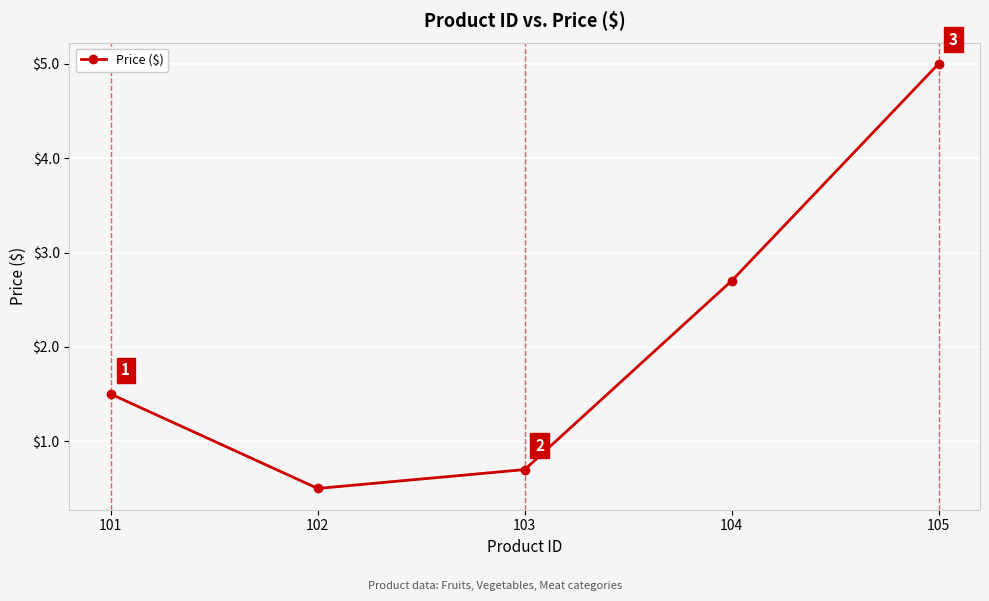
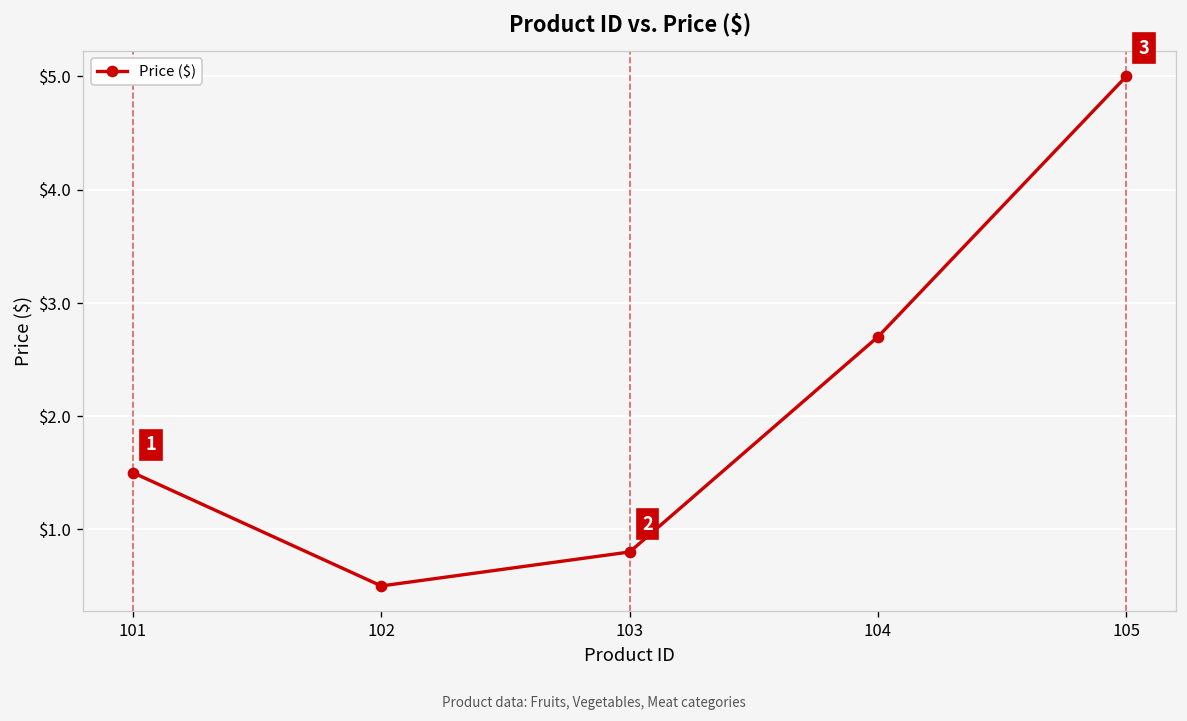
103: $0.7 -> $0.8
